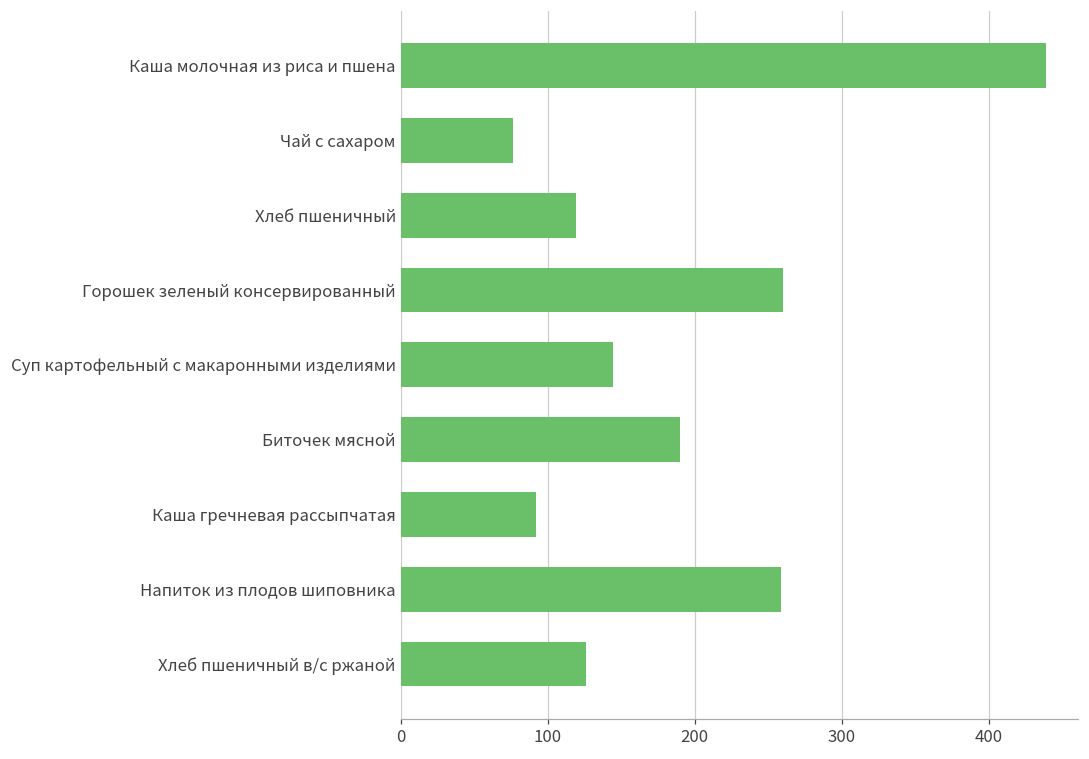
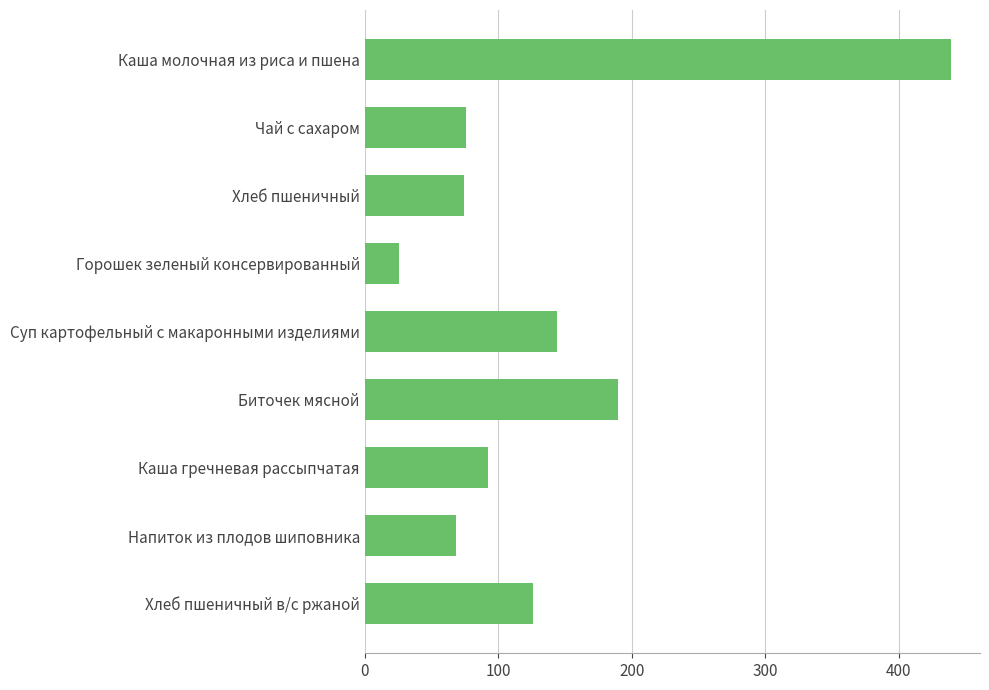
Хлеб пшеничный: 119 -> 74
Горошек зеленый консервированный: 260 -> 26
Напиток из плодов шиповника: 259 -> 68
